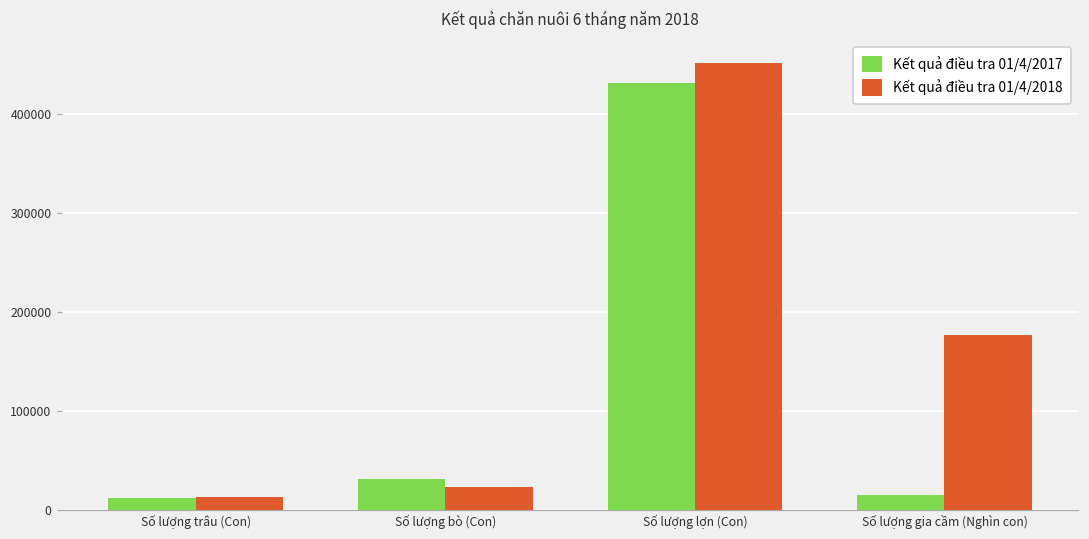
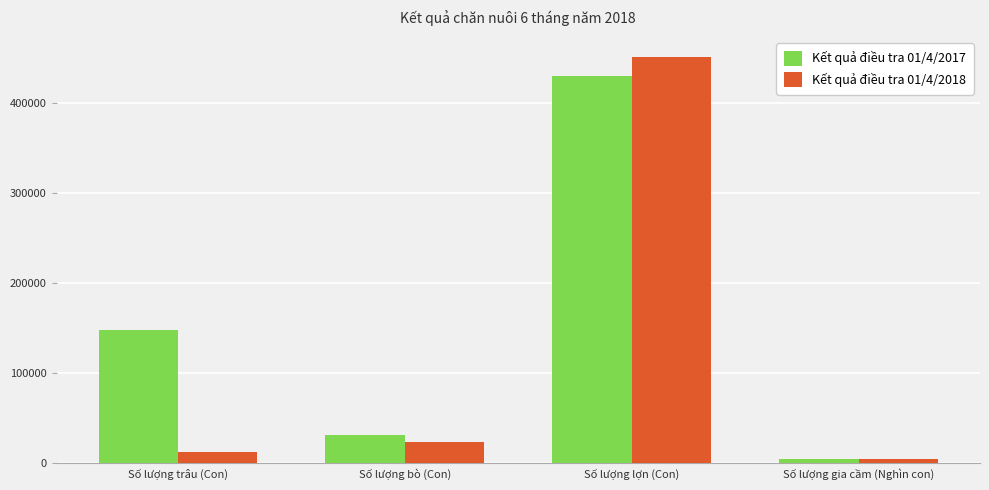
Kết quả điều tra 01/4/2017, Số lượng trâu (Con): 10000 -> 150000
Kết quả điều tra 01/4/2017, Số lượng gia cầm (Nghìn con): 10000 -> 0
Kết quả điều tra 01/4/2018, Số lượng gia cầm (Nghìn con): 180000 -> 0
